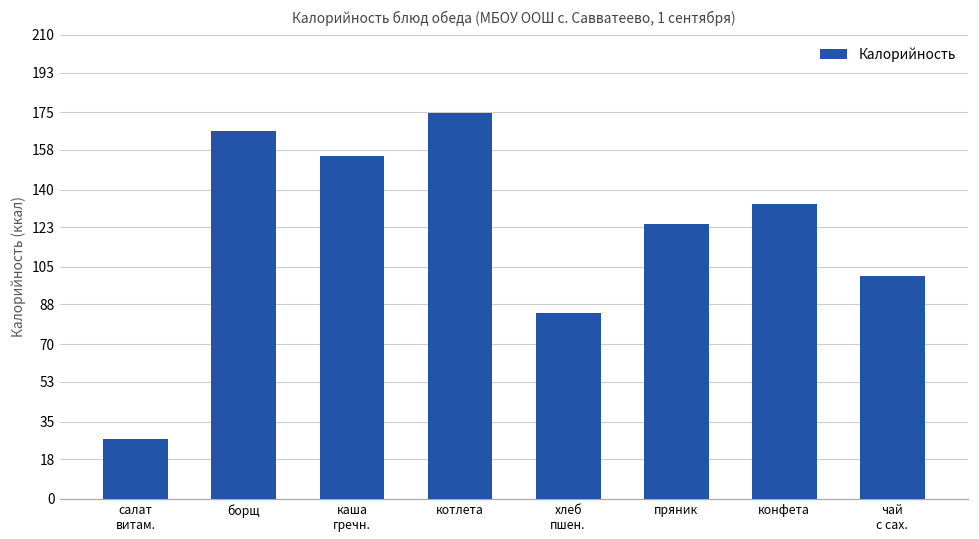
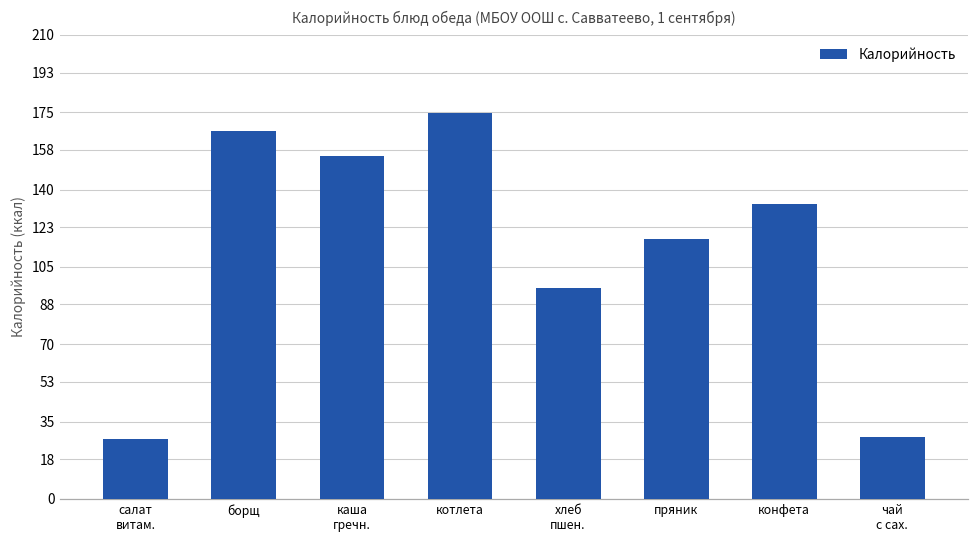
хлеб пшен.: 84 -> 96
пряник: 125 -> 118
чай с сах.: 101 -> 28
